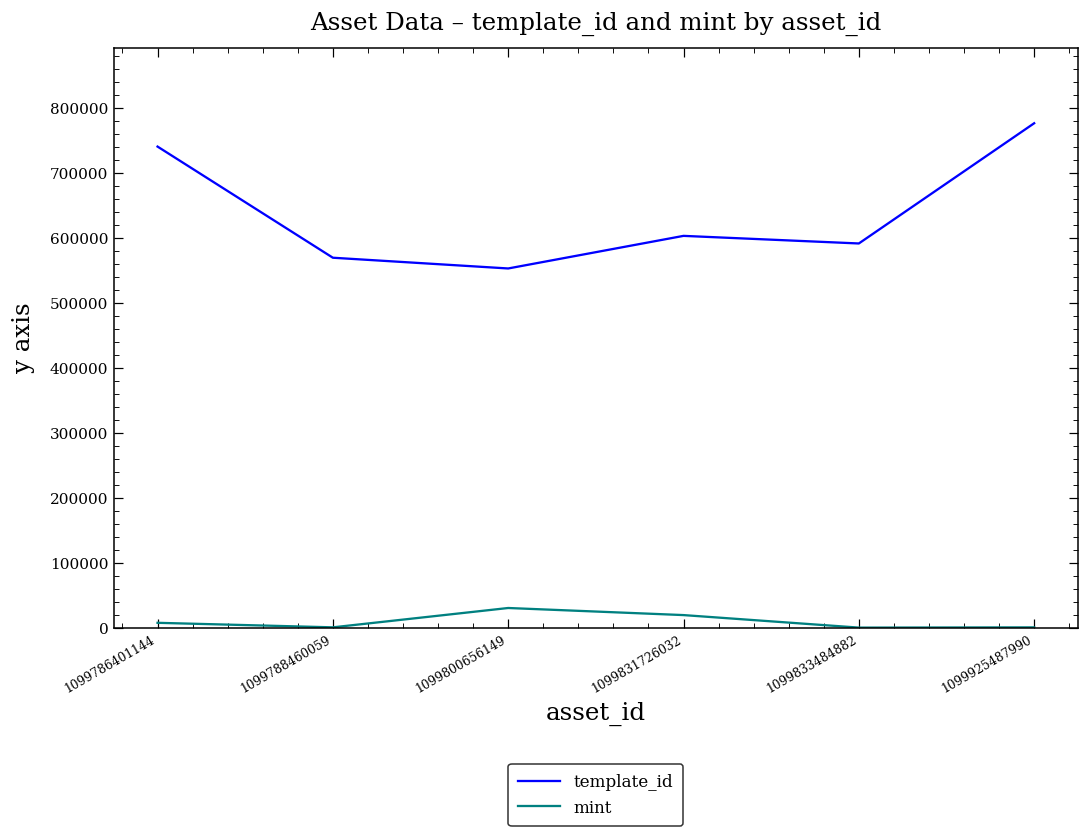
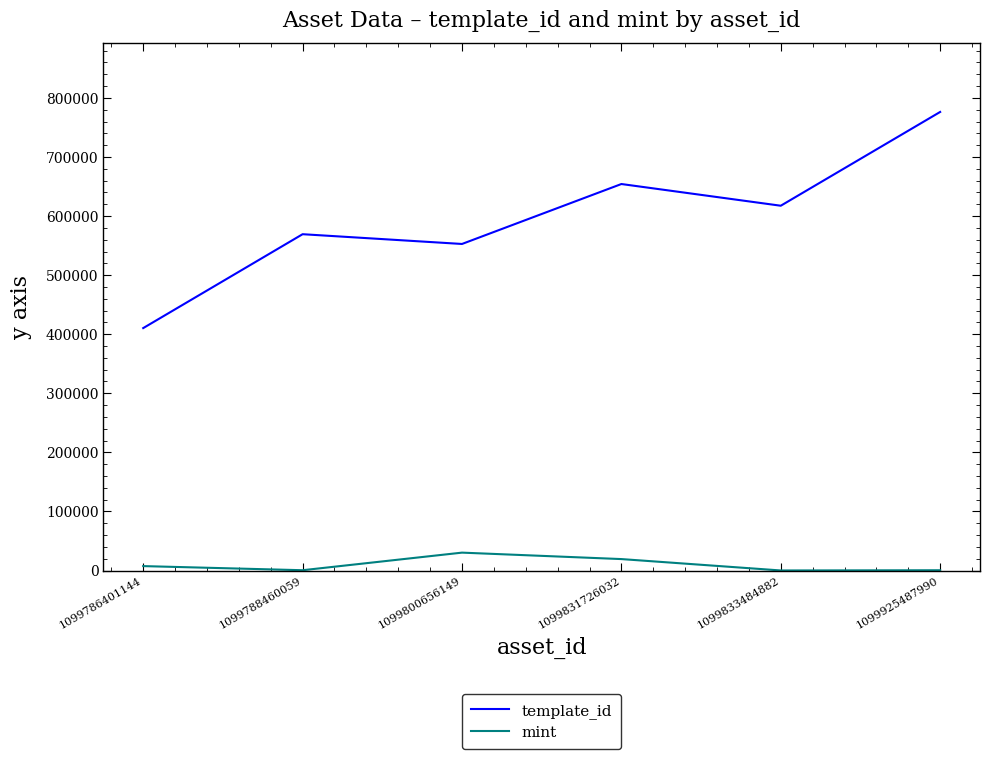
template_id, 1099786401144: 740000 -> 410000
template_id, 1099831726032: 600000 -> 650000
template_id, 1099833484882: 590000 -> 620000
